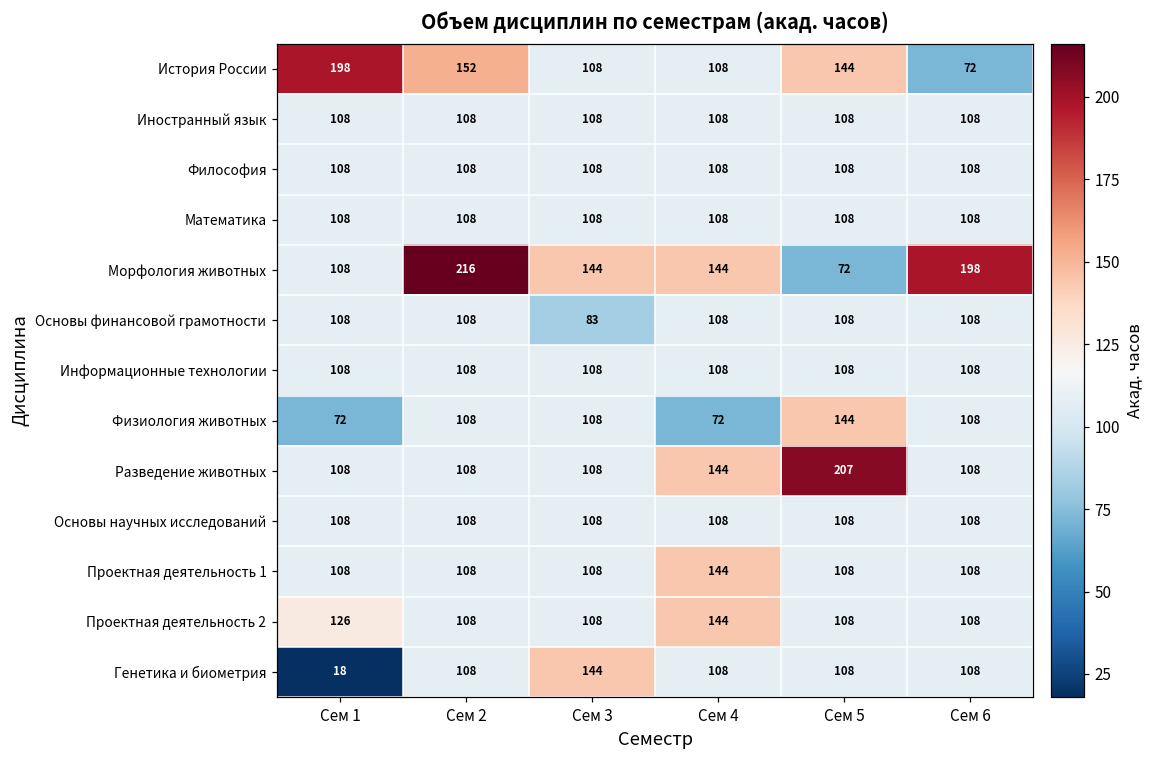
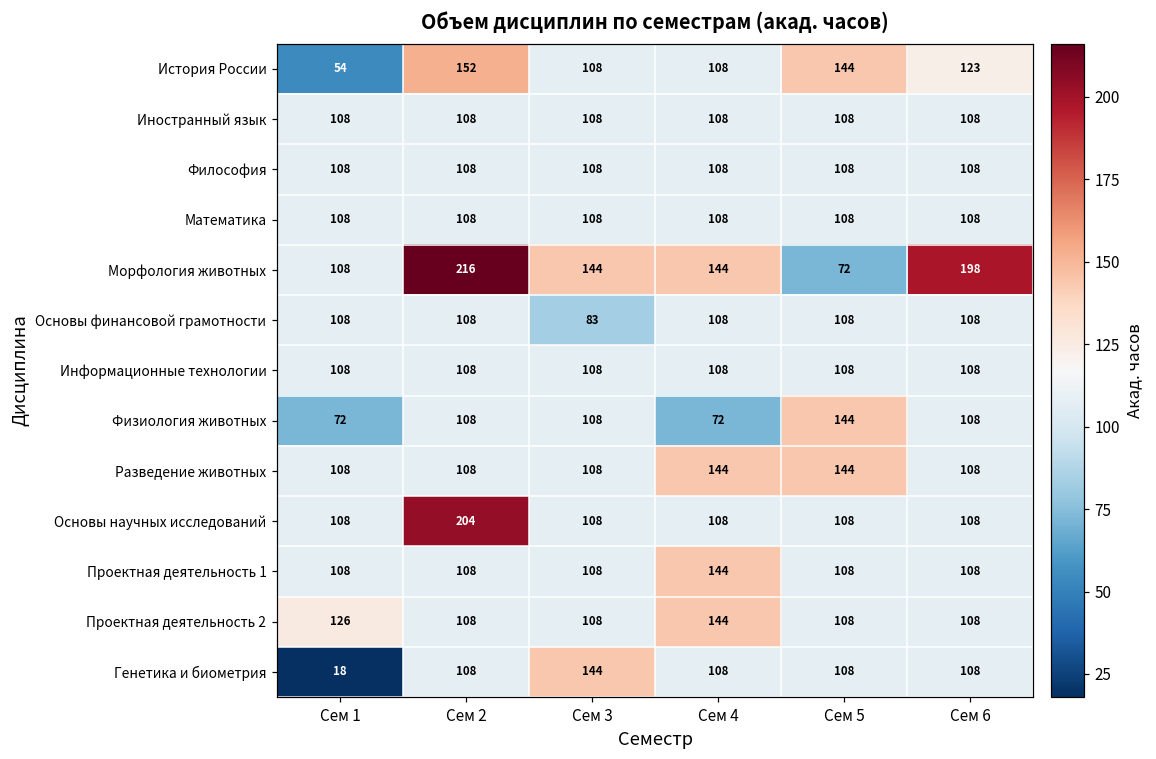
История России, Сем 1: 198 -> 54
История России, Сем 6: 72 -> 123
Разведение животных, Сем 5: 207 -> 144
Основы научных исследований, Сем 2: 108 -> 204
